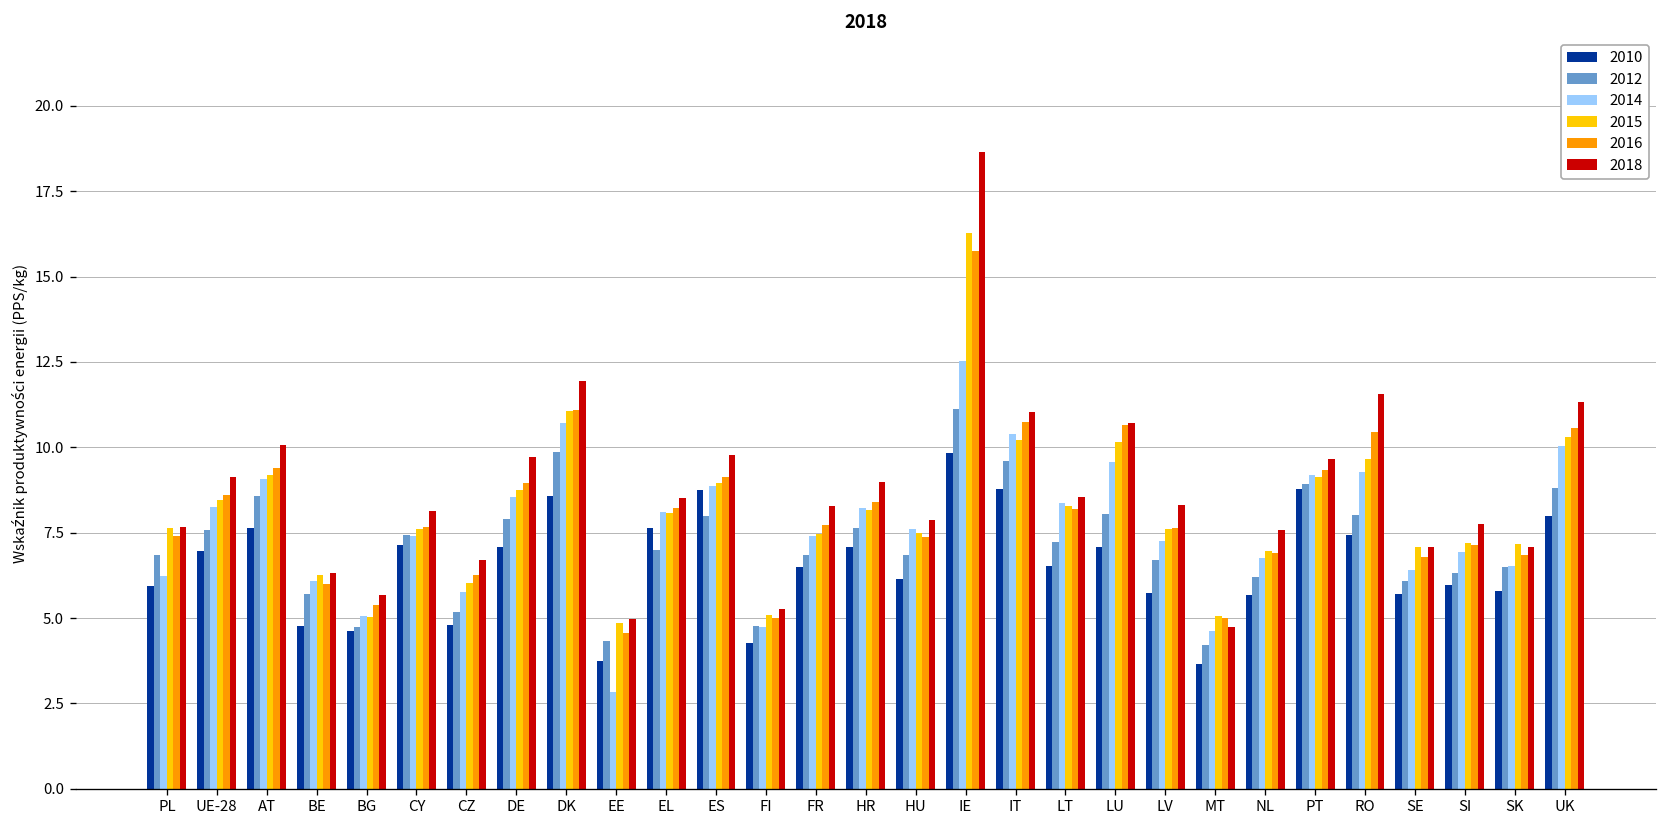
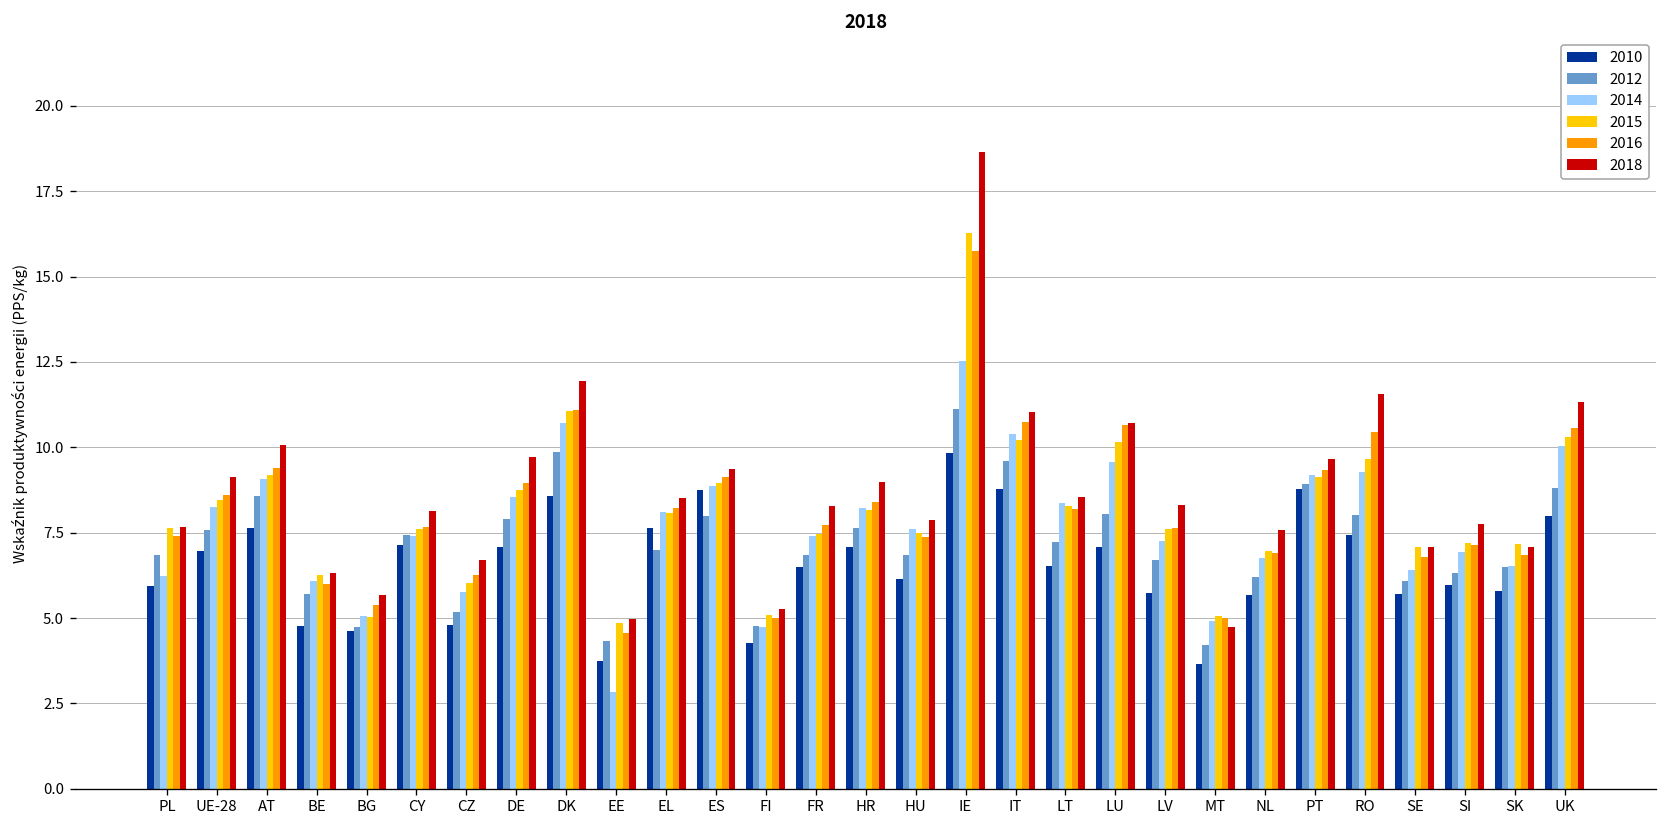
2018, ES: 9.8 -> 9.4
2014, MT: 4.6 -> 4.9
